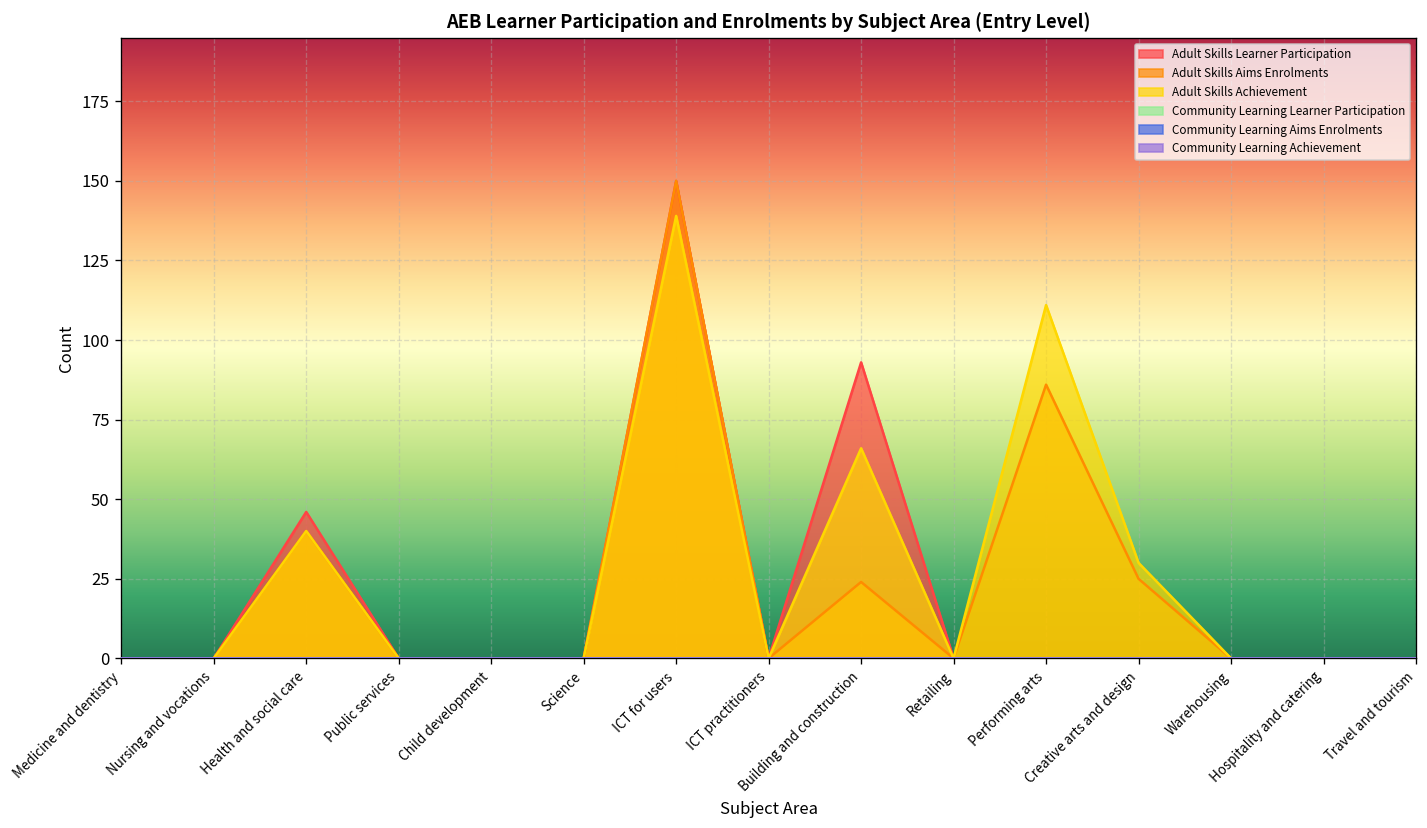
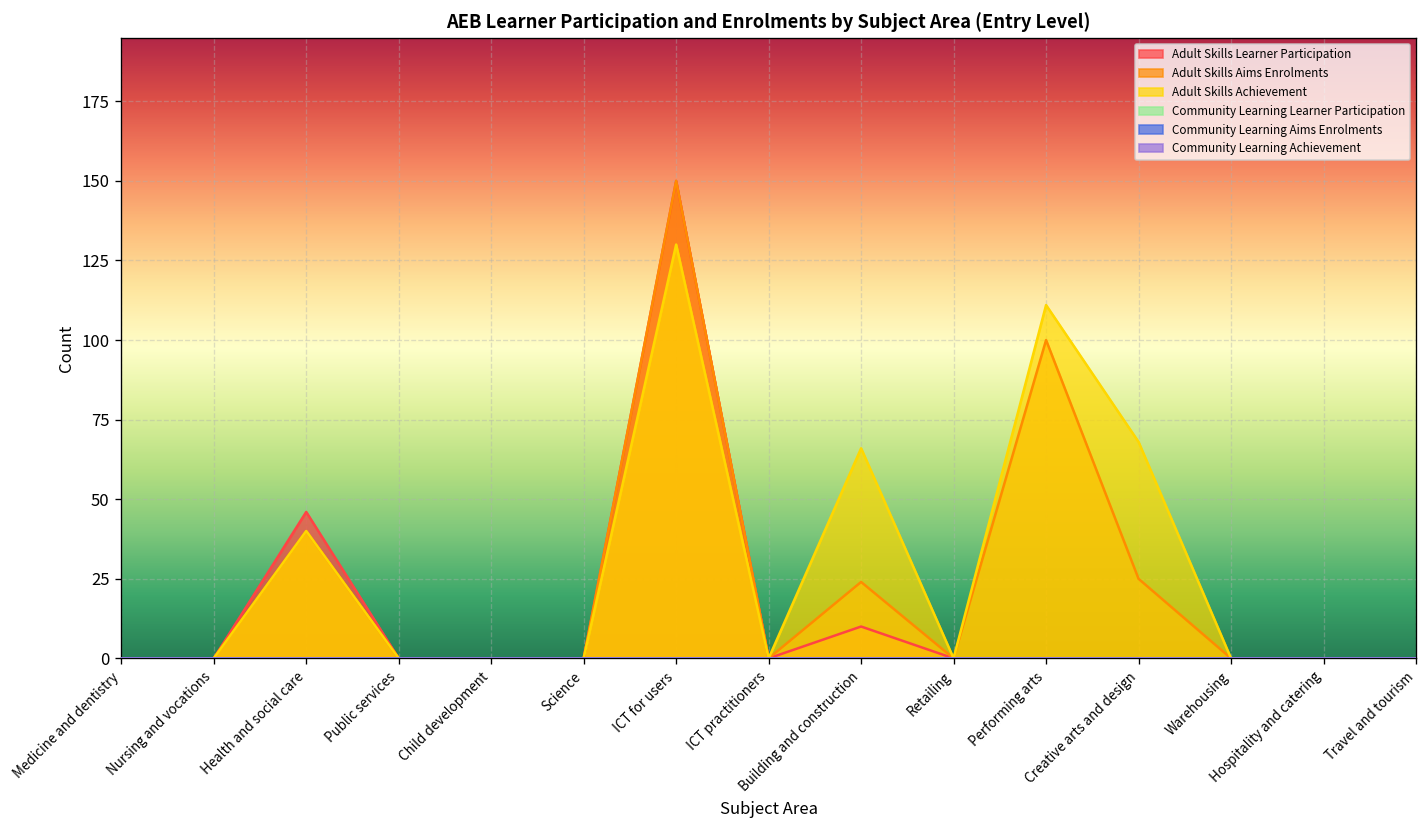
Adult Skills Achievement, ICT for users: 139 -> 130
Adult Skills Learner Participation, Building and construction: 93 -> 10
Adult Skills Aims Enrolments, Performing arts: 86 -> 100
Adult Skills Achievement, Creative arts and design: 30 -> 68
